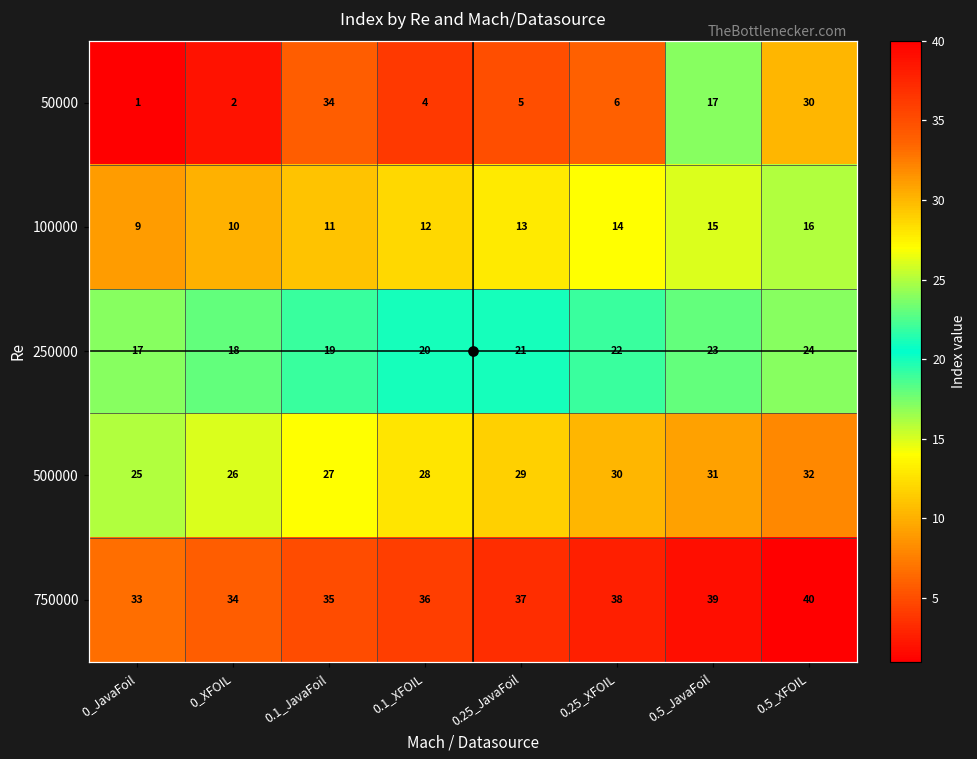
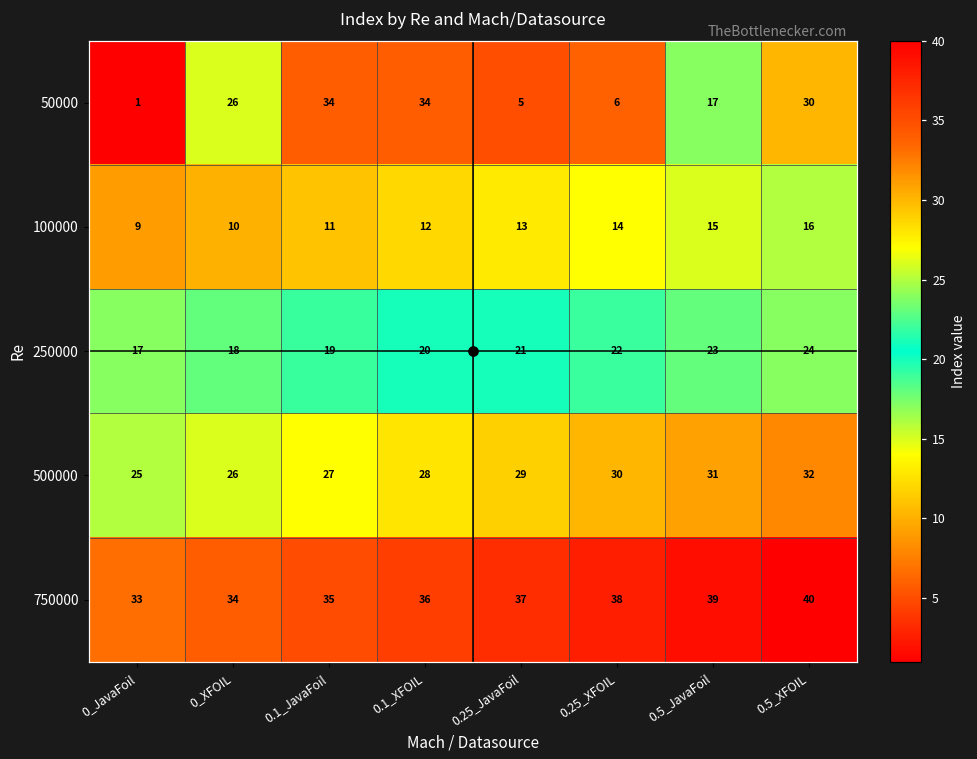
50000, 0_XFOIL: 2 -> 26
50000, 0.1_XFOIL: 4 -> 34
